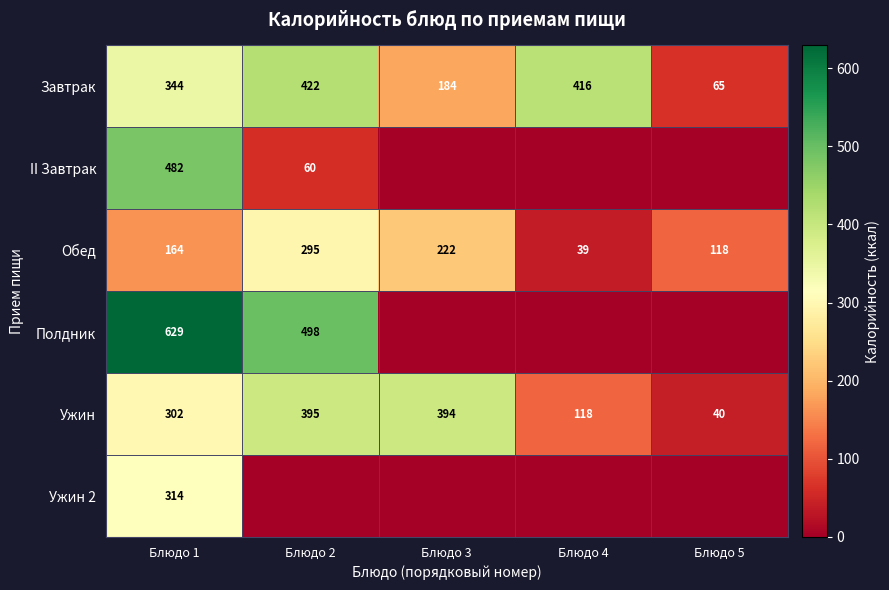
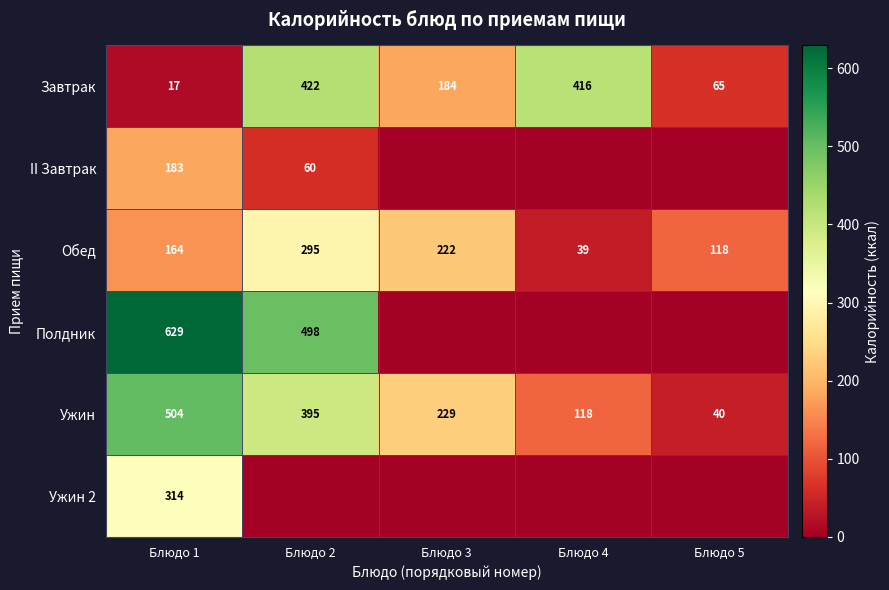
Завтрак, Блюдо 1: 344 -> 17
II Завтрак, Блюдо 1: 482 -> 183
Ужин, Блюдо 1: 302 -> 504
Ужин, Блюдо 3: 394 -> 229
